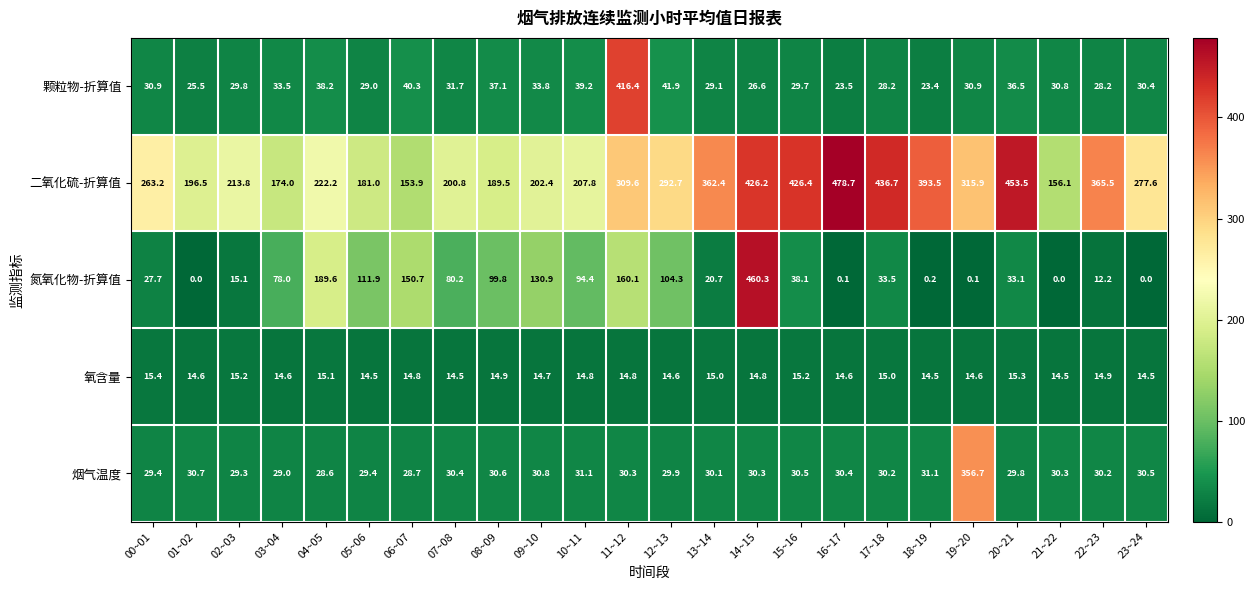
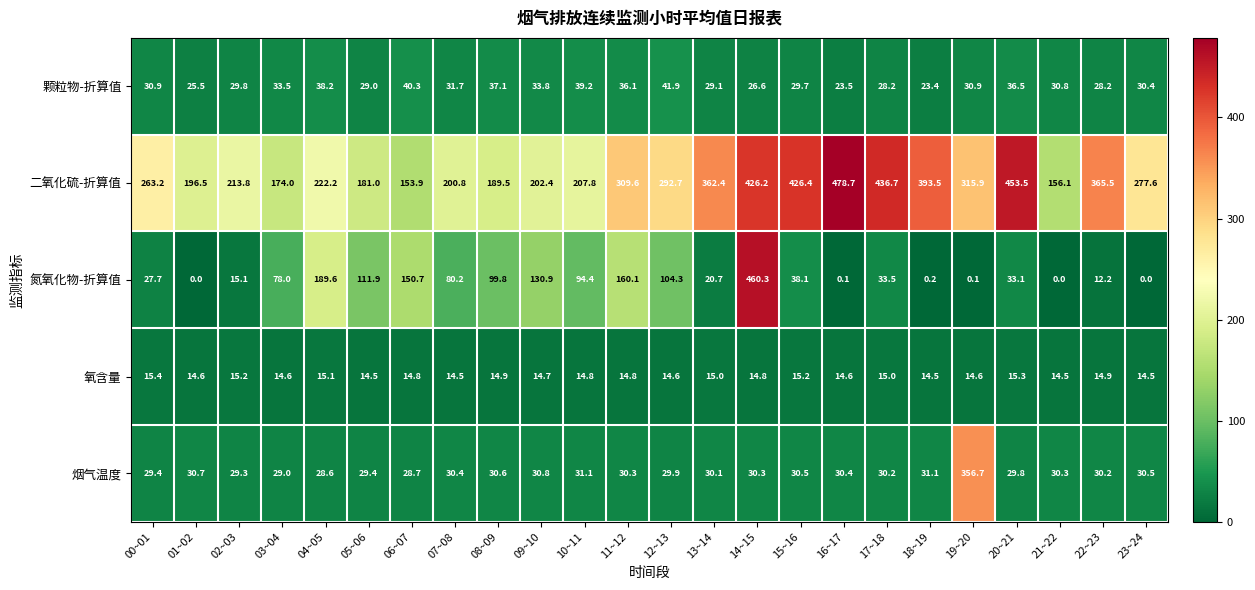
颗粒物-折算值, 11~12: 416.4 -> 36.1
